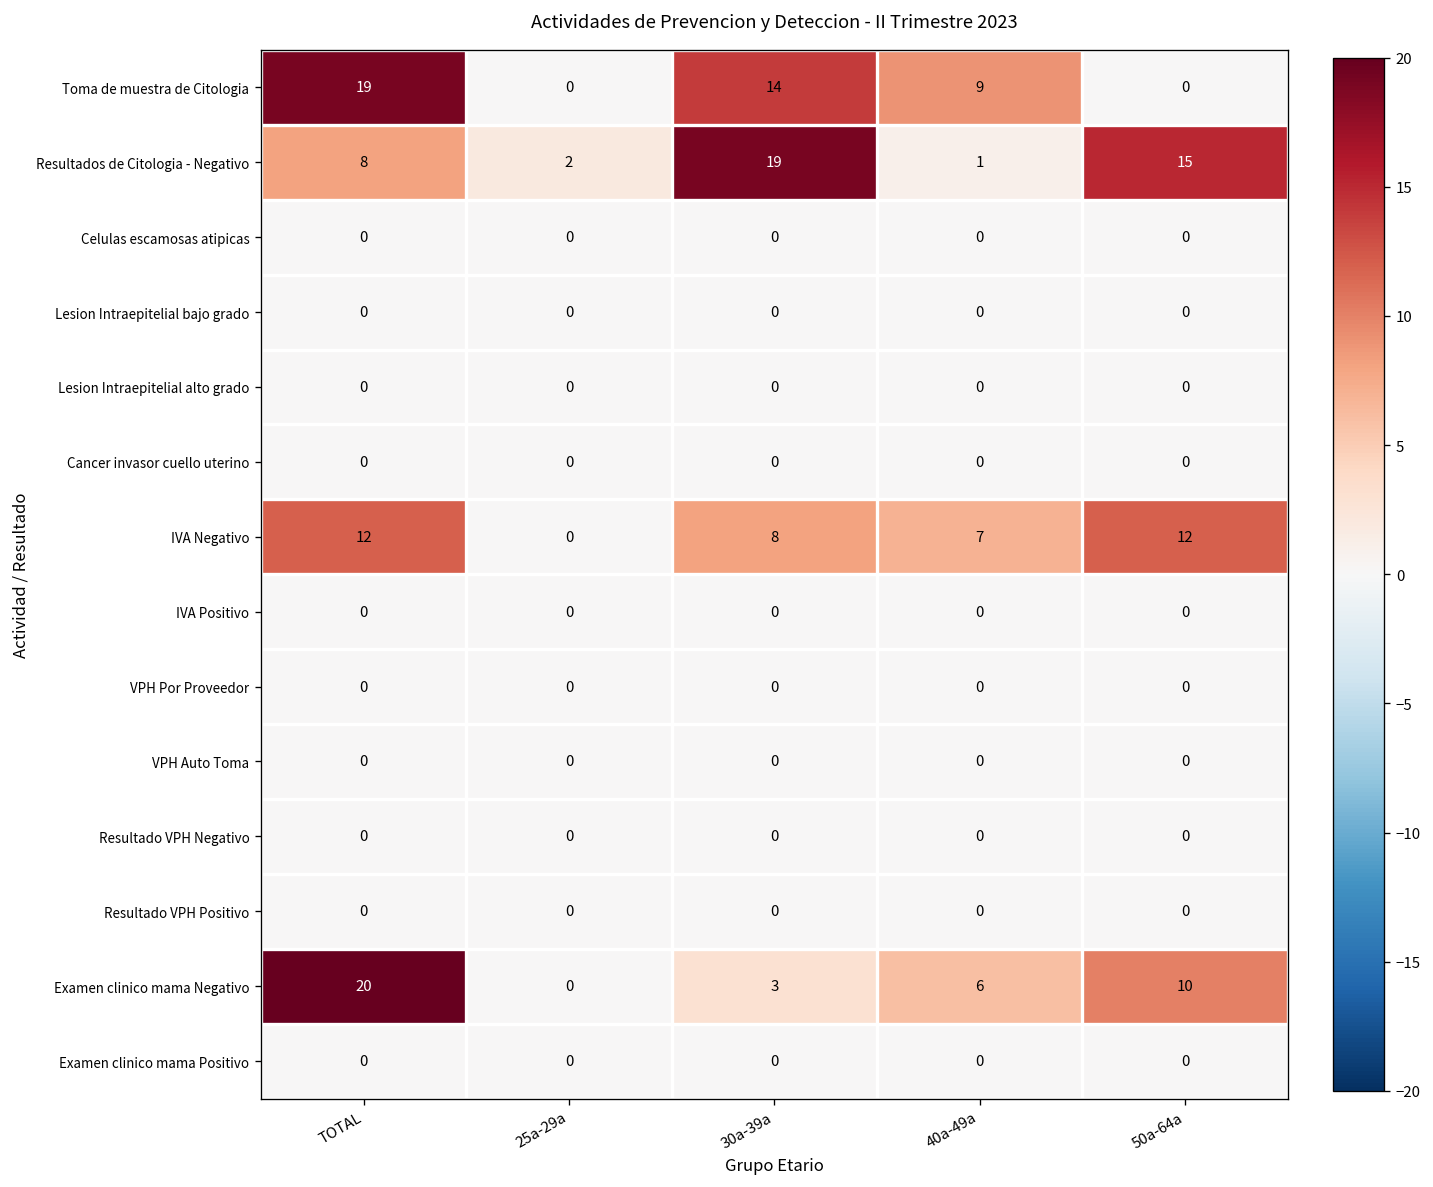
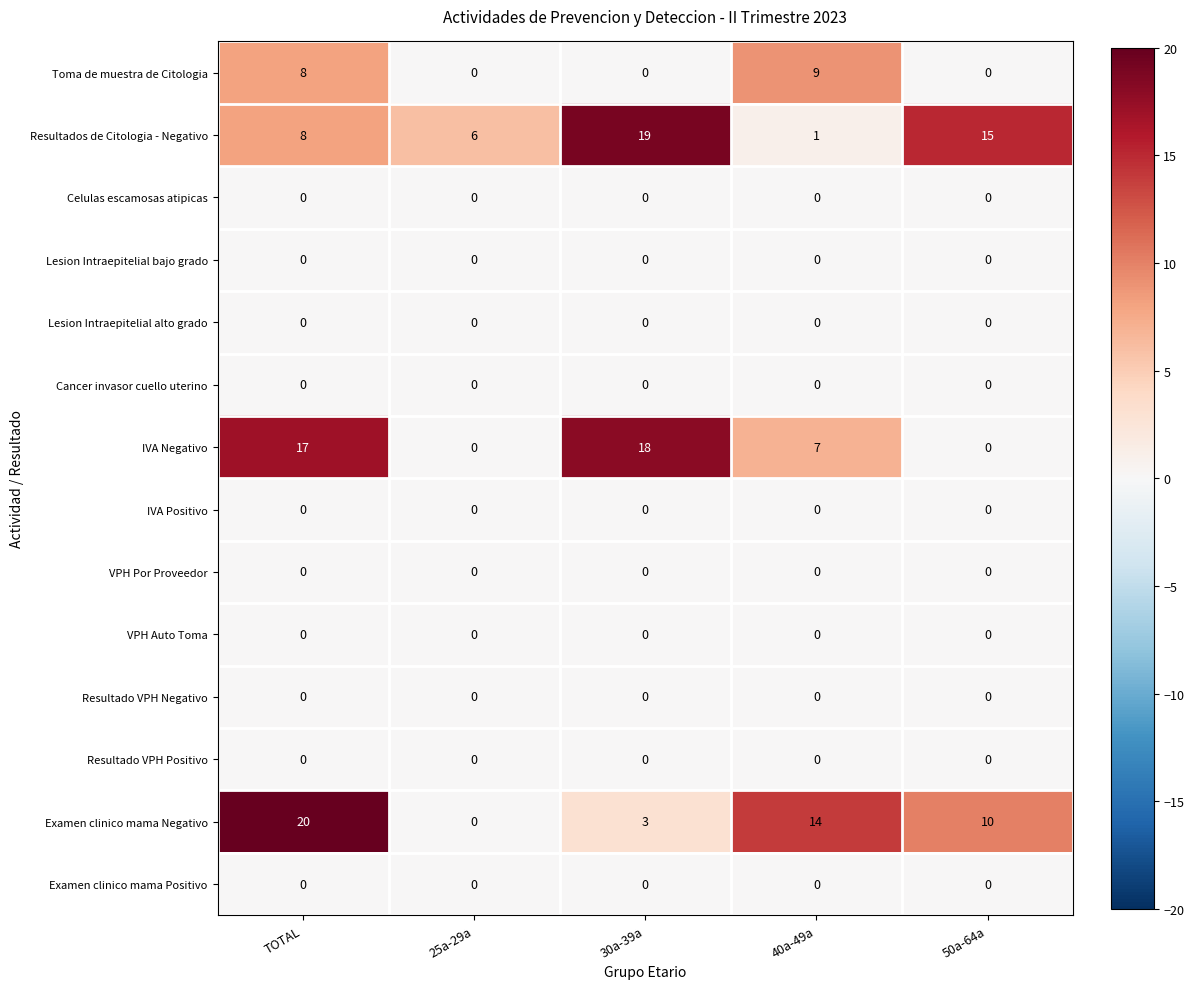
Toma de muestra de Citologia, TOTAL: 19 -> 8
Toma de muestra de Citologia, 30a-39a: 14 -> 0
Resultados de Citologia - Negativo, 25a-29a: 2 -> 6
IVA Negativo, TOTAL: 12 -> 17
IVA Negativo, 30a-39a: 8 -> 18
IVA Negativo, 50a-64a: 12 -> 0
Examen clinico mama Negativo, 40a-49a: 6 -> 14
